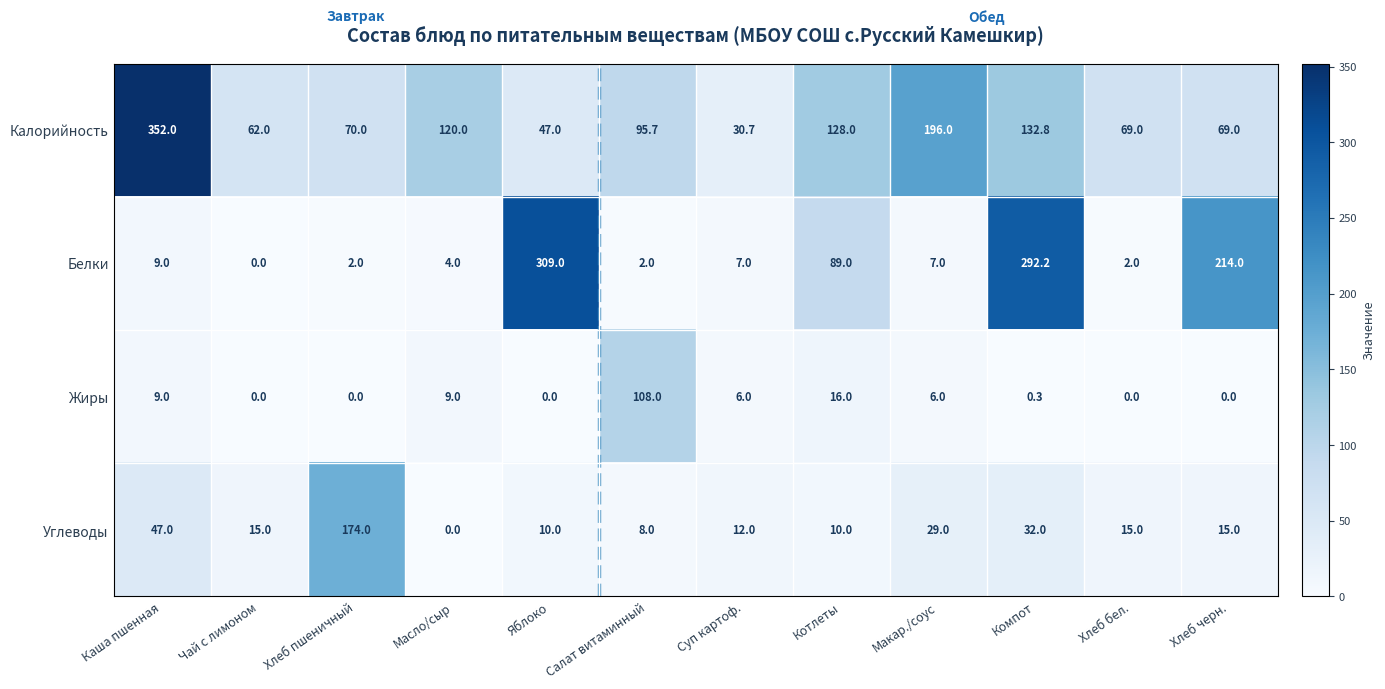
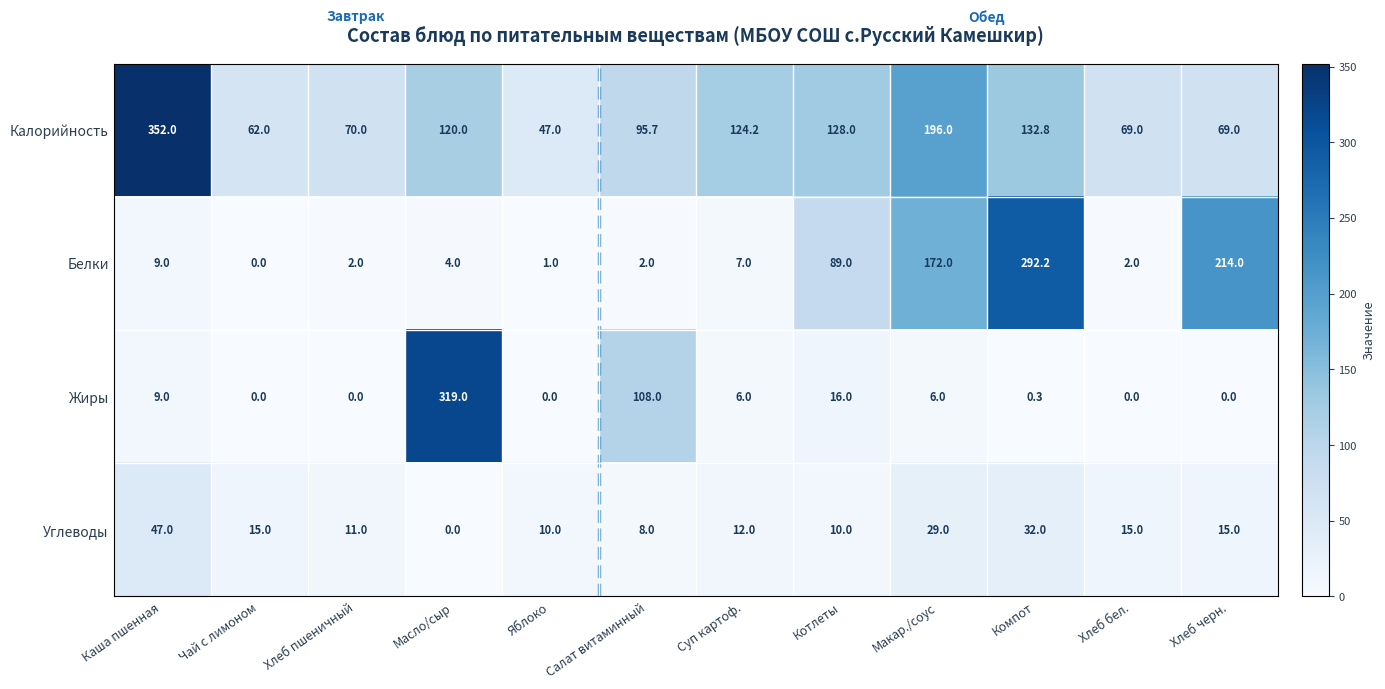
Калорийность, Суп картоф.: 30.7 -> 124.2
Белки, Яблоко: 309.0 -> 1.0
Белки, Макар./соус: 7.0 -> 172.0
Жиры, Масло/сыр: 9.0 -> 319.0
Углеводы, Хлеб пшеничный: 174.0 -> 11.0
